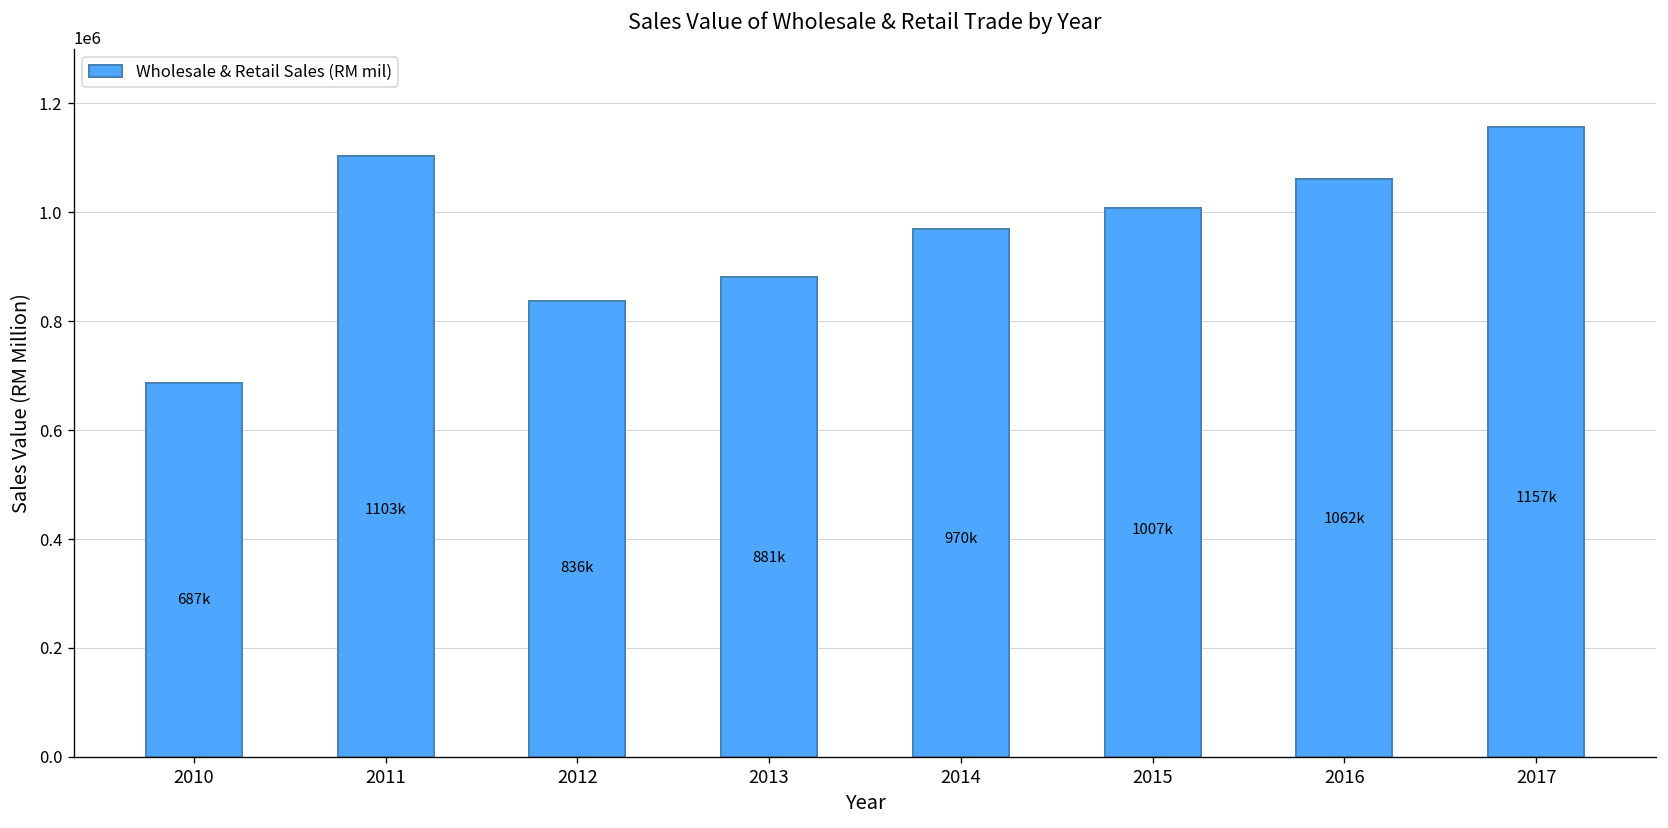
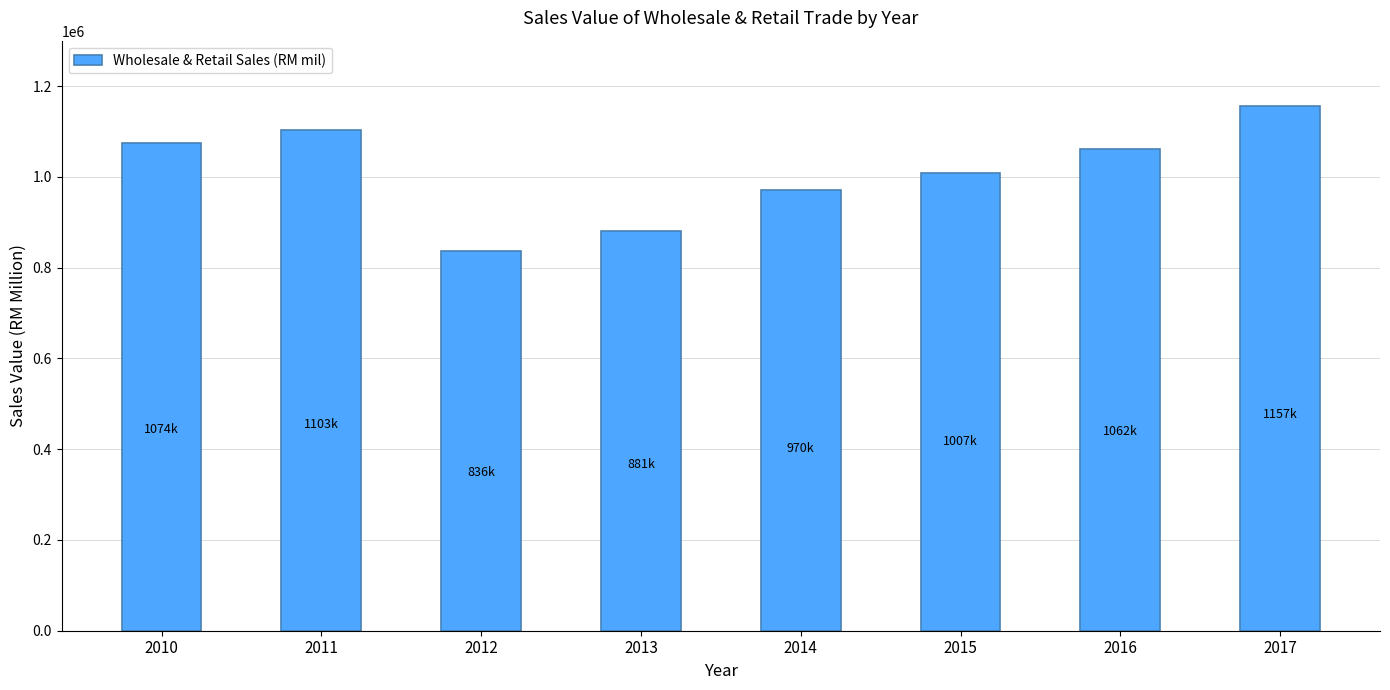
2010: 687k -> 1074k
